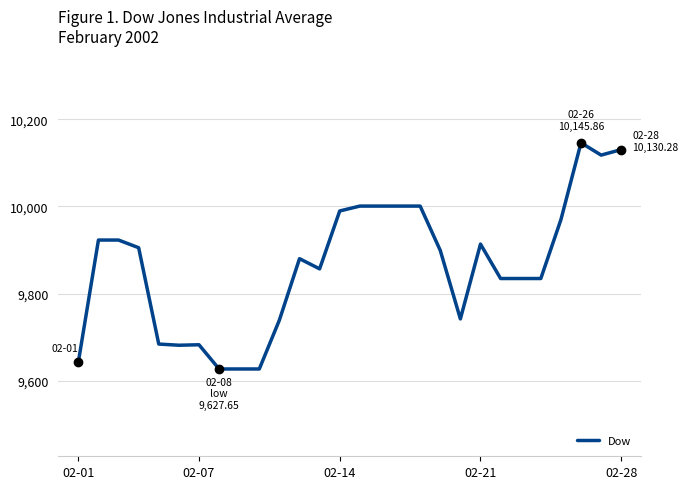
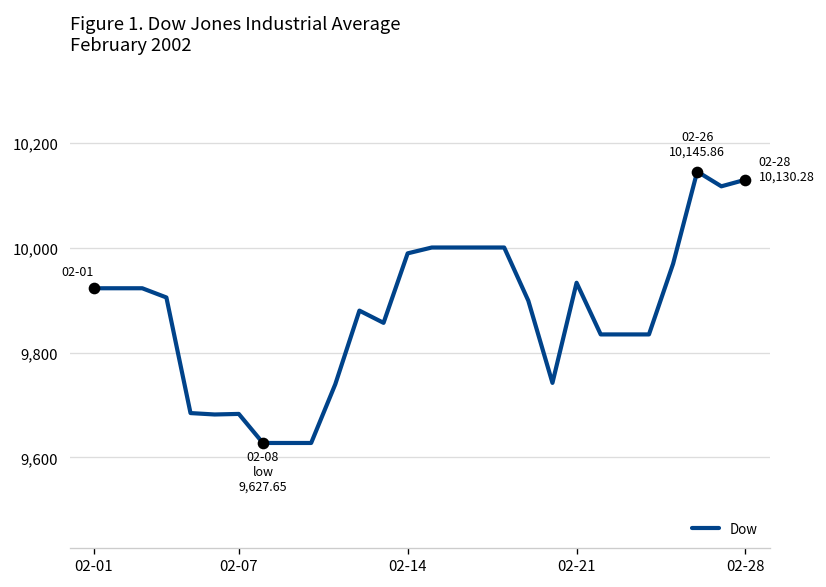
Dow, 02-01: 9,640 -> 9,920
Dow, 02-21: 9,910 -> 9,930
